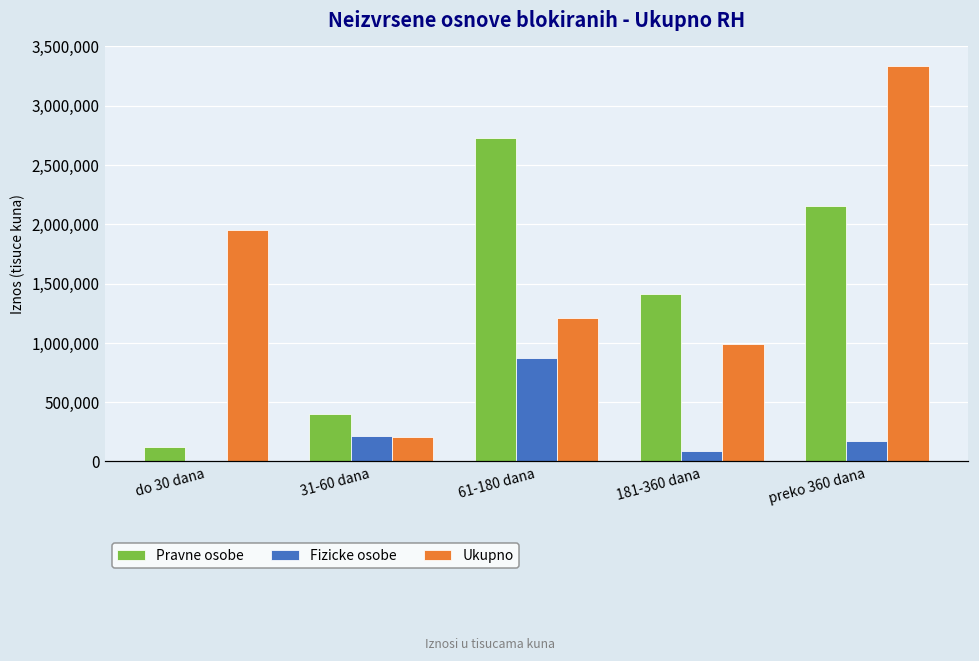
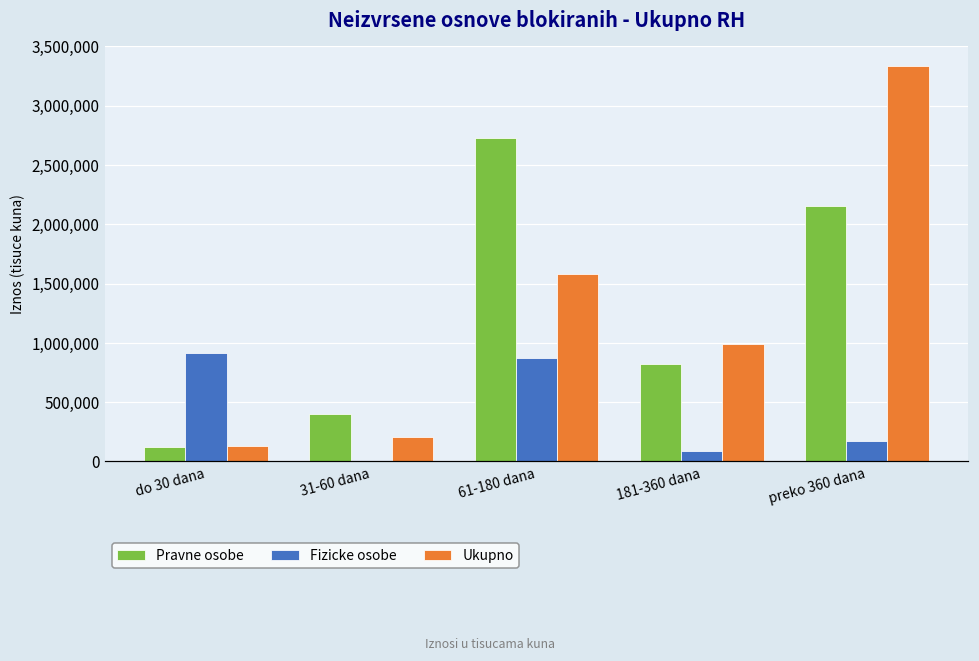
Fizicke osobe, do 30 dana: 10,000 -> 920,000
Ukupno, do 30 dana: 1,950,000 -> 130,000
Fizicke osobe, 31-60 dana: 220,000 -> 10,000
Ukupno, 61-180 dana: 1,210,000 -> 1,580,000
Pravne osobe, 181-360 dana: 1,410,000 -> 820,000
